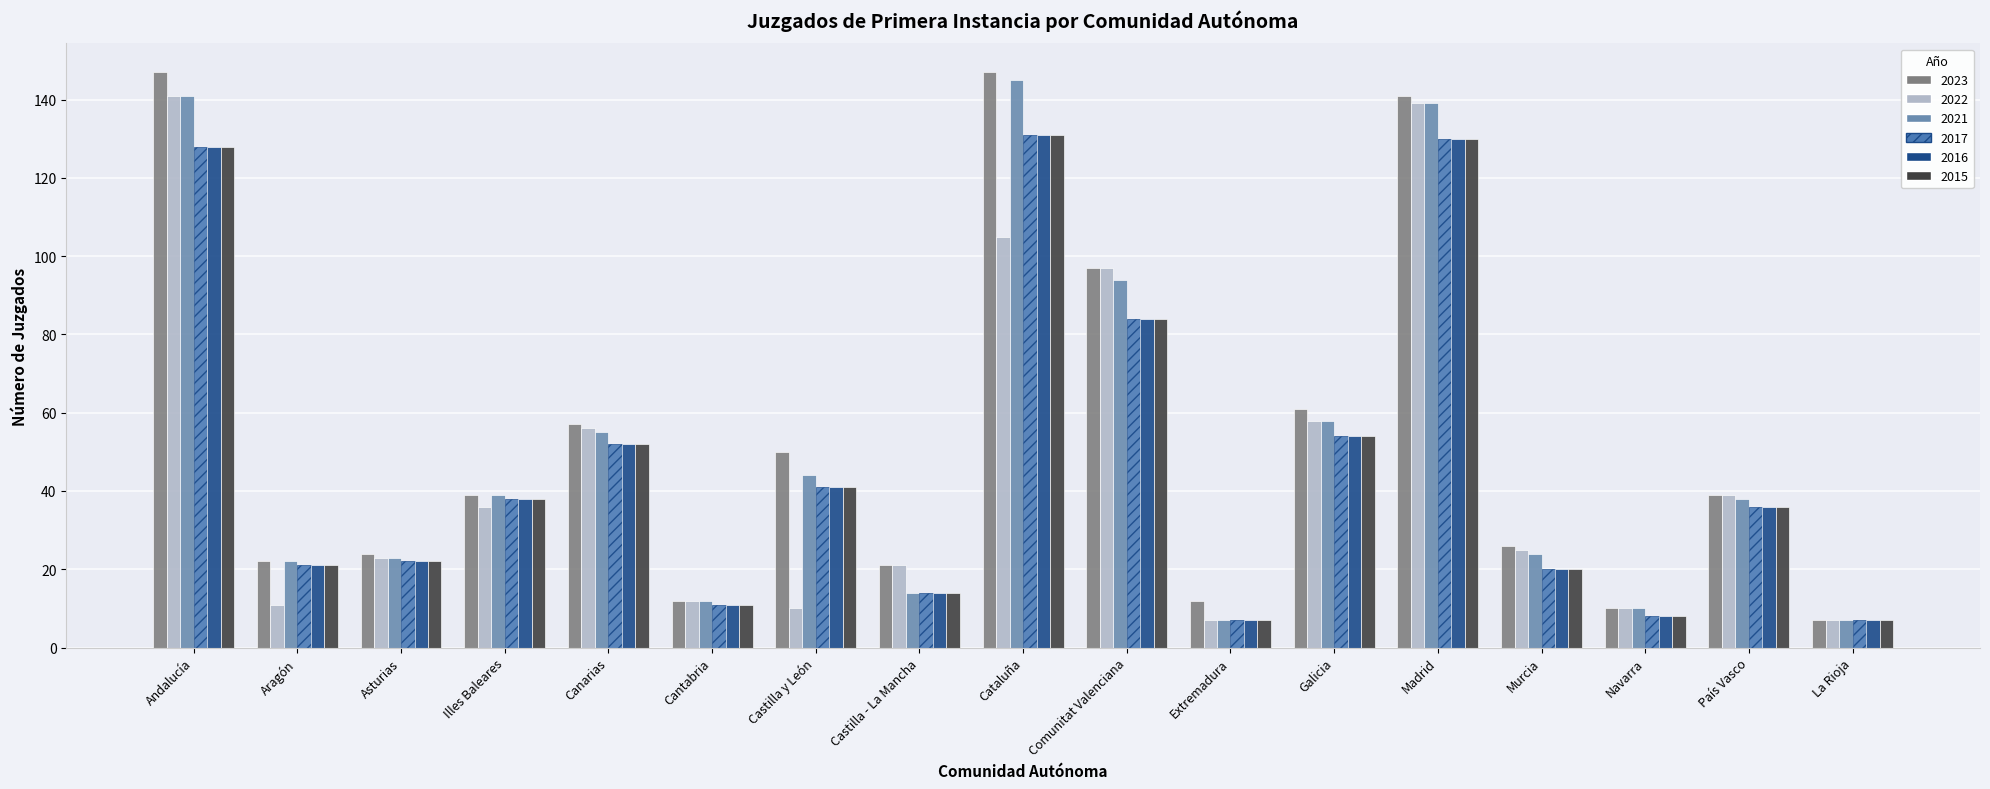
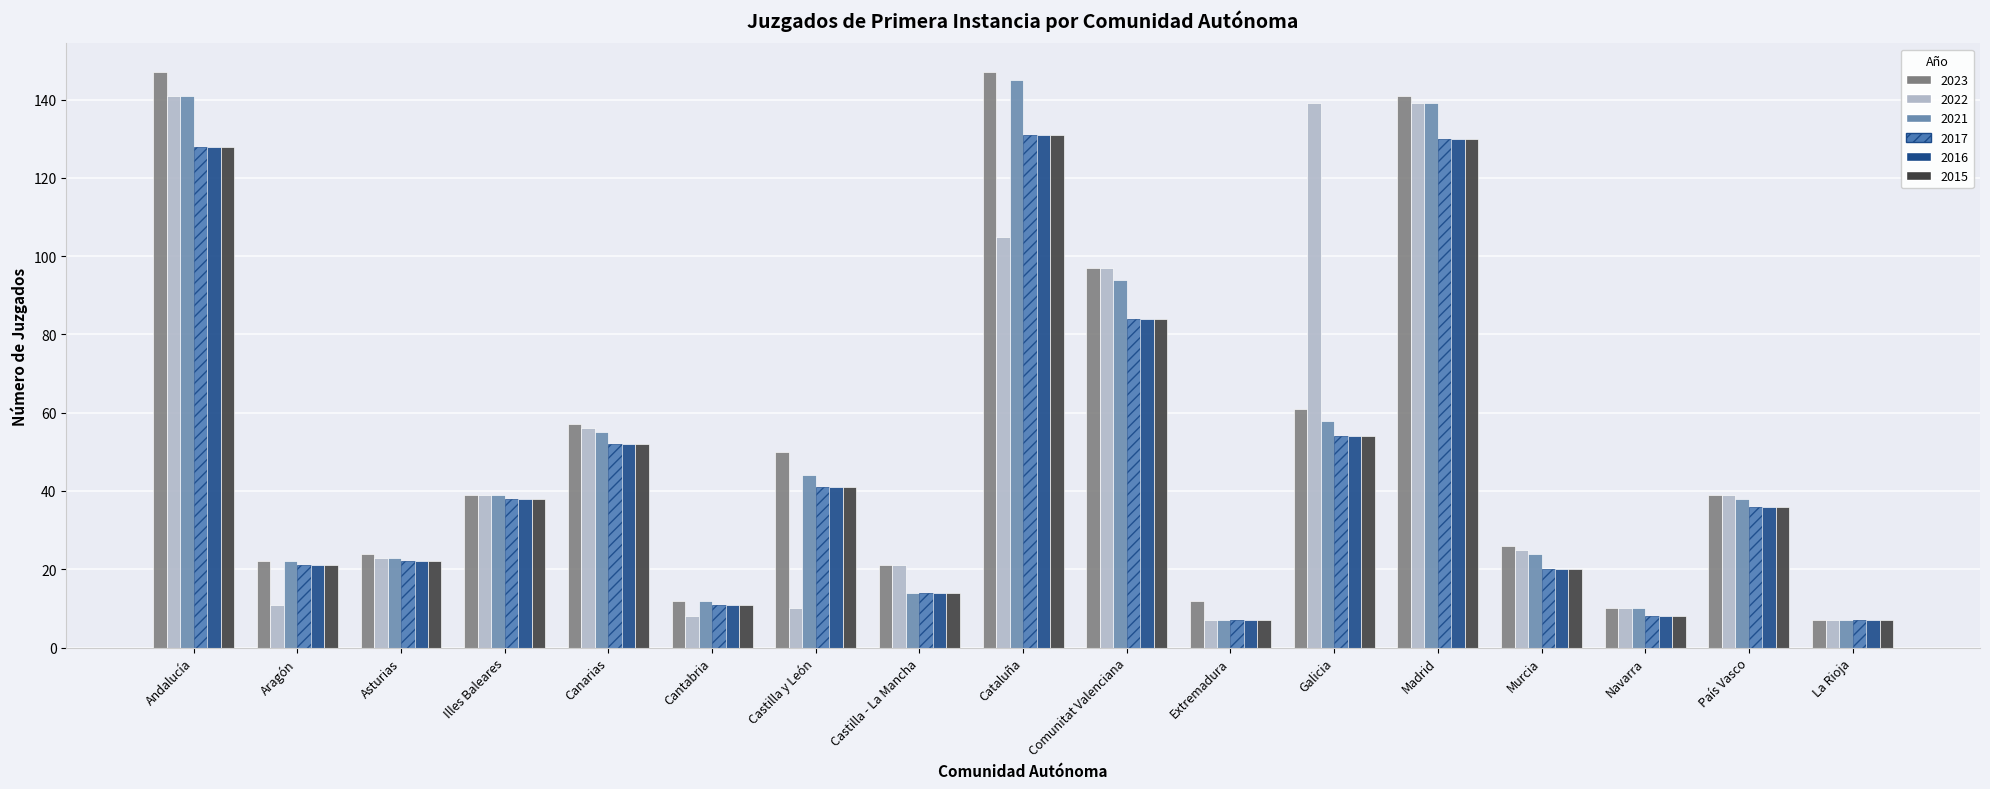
2022, Illes Baleares: 36 -> 39
2022, Cantabria: 12 -> 8
2022, Galicia: 58 -> 139
